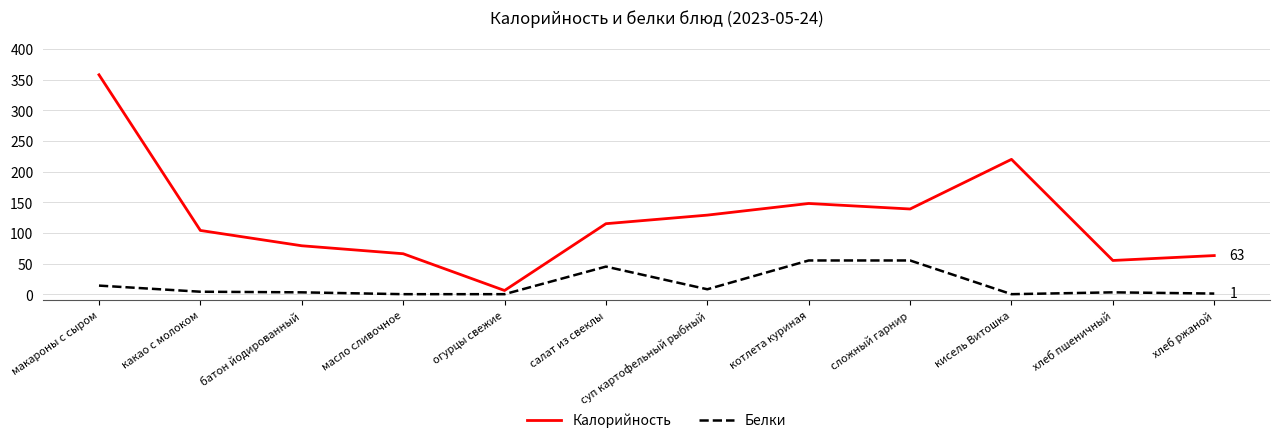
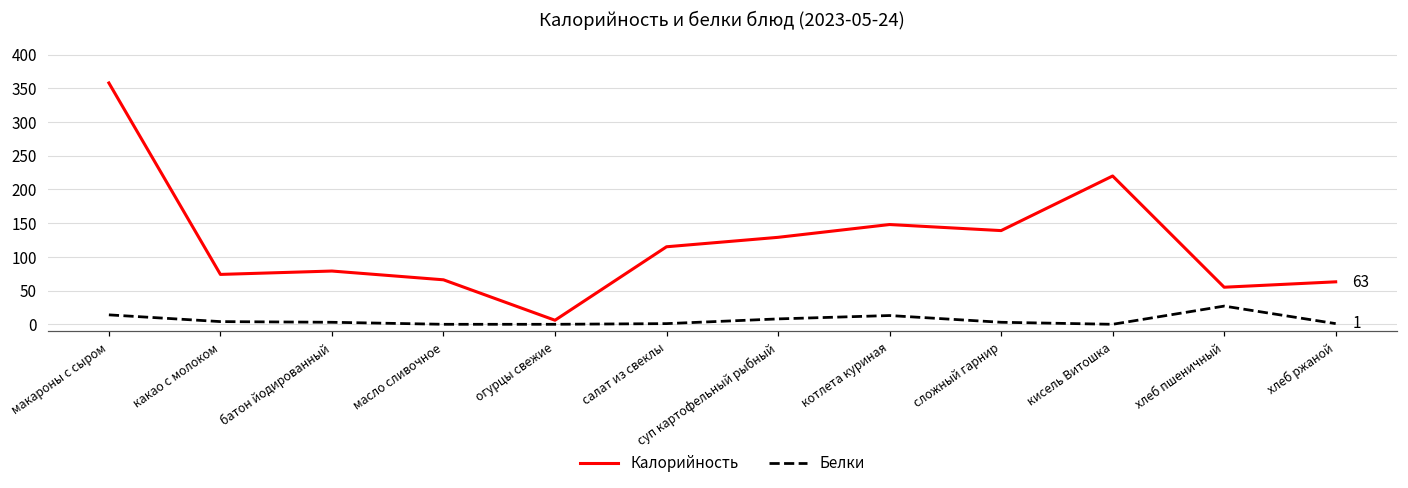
Калорийность, какао с молоком: 100 -> 70
Белки, салат из свеклы: 50 -> 0
Белки, котлета куриная: 60 -> 10
Белки, сложный гарнир: 60 -> 0
Белки, хлеб пшеничный: 0 -> 30
